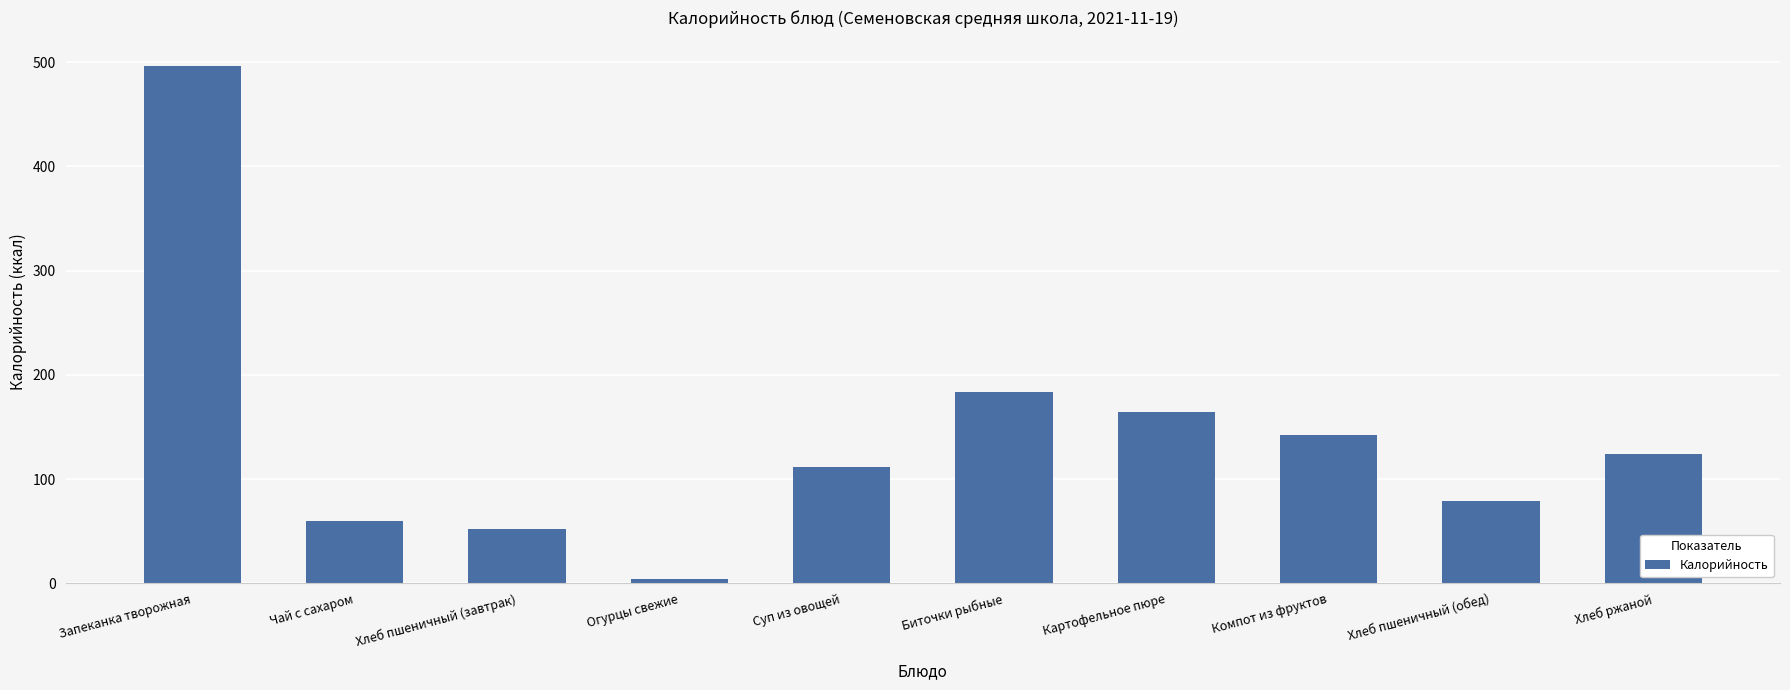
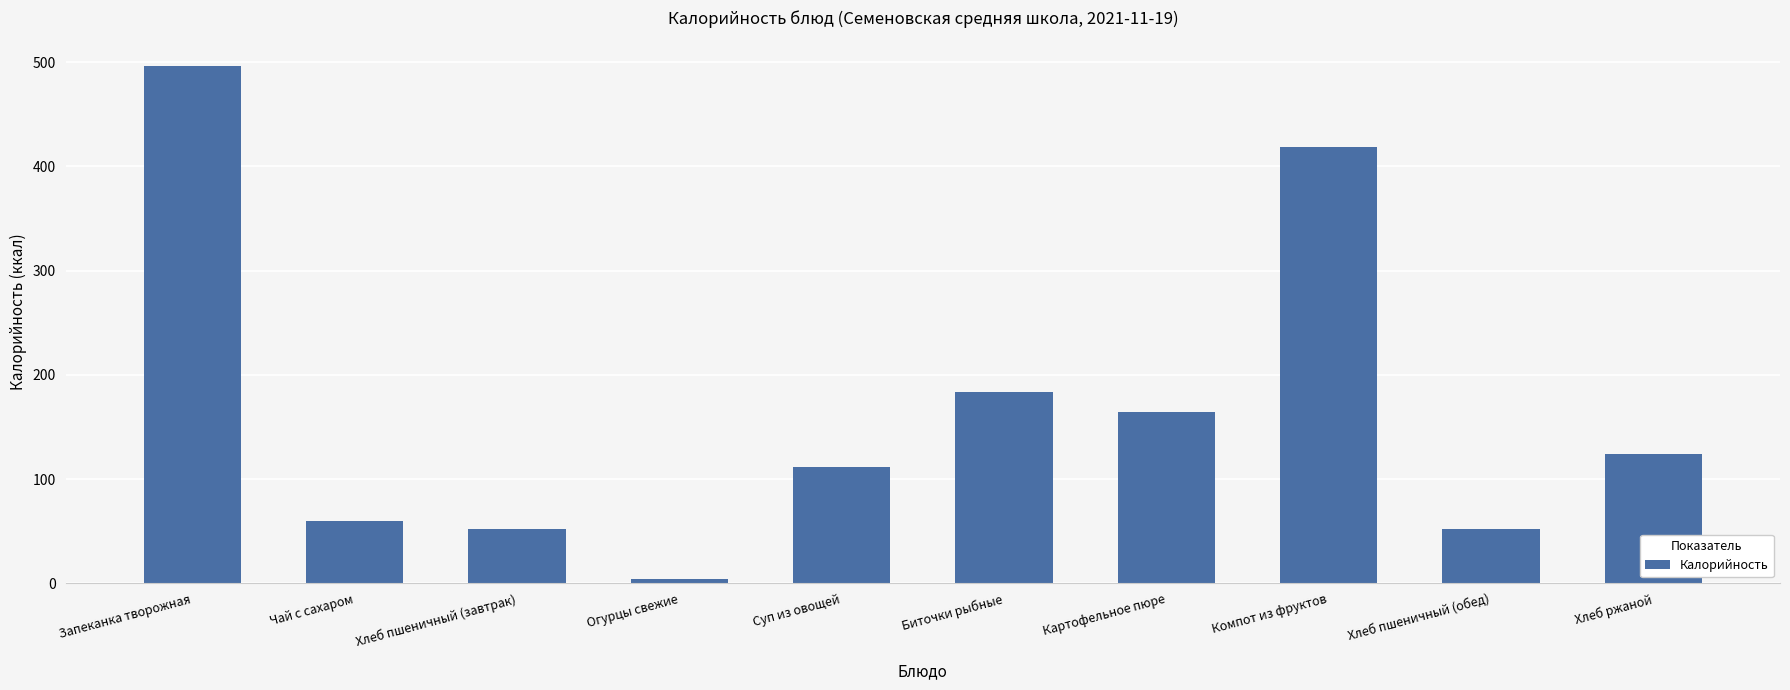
Компот из фруктов: 142 -> 419
Хлеб пшеничный (обед): 79 -> 52
